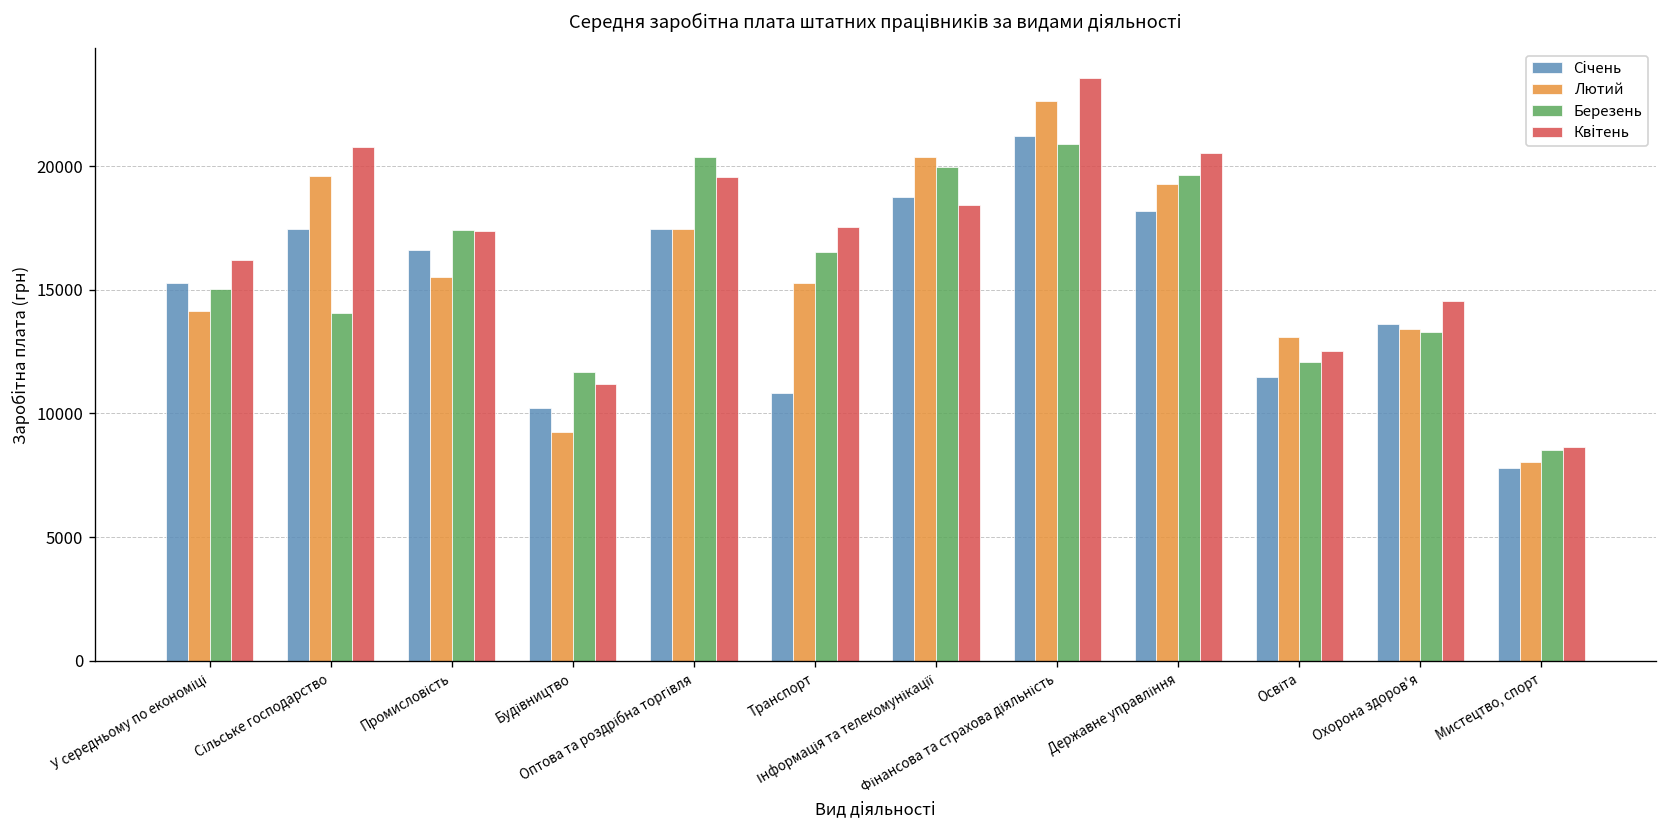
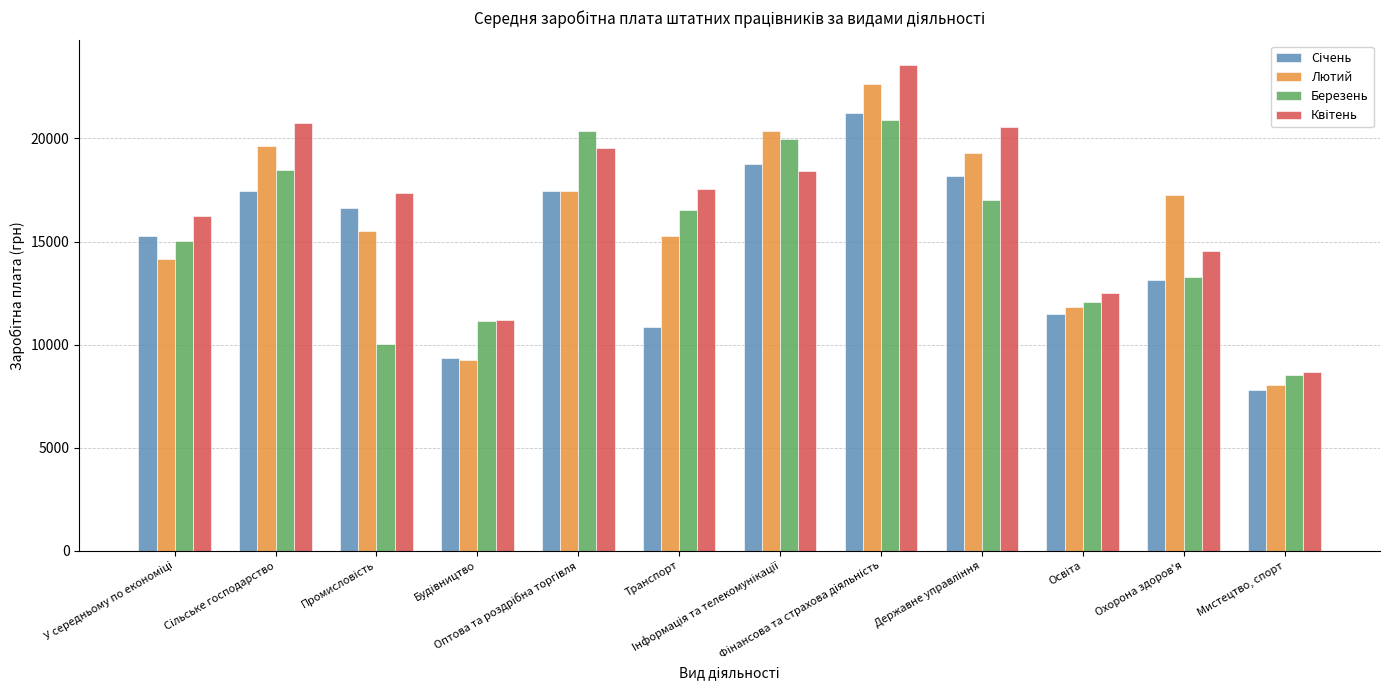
Березень, Сільське господарство: 14000 -> 18500
Березень, Промисловість: 17400 -> 10000
Січень, Будівництво: 10200 -> 9400
Березень, Будівництво: 11700 -> 11100
Березень, Державне управління: 19700 -> 17000
Лютий, Освіта: 13100 -> 11800
Січень, Охорона здоров'я: 13600 -> 13200
Лютий, Охорона здоров'я: 13400 -> 17300
